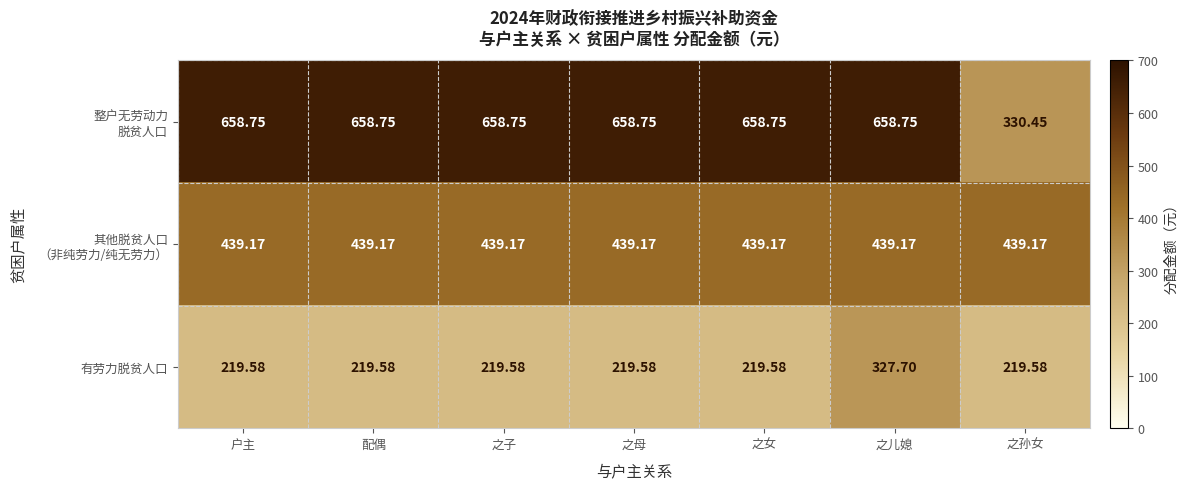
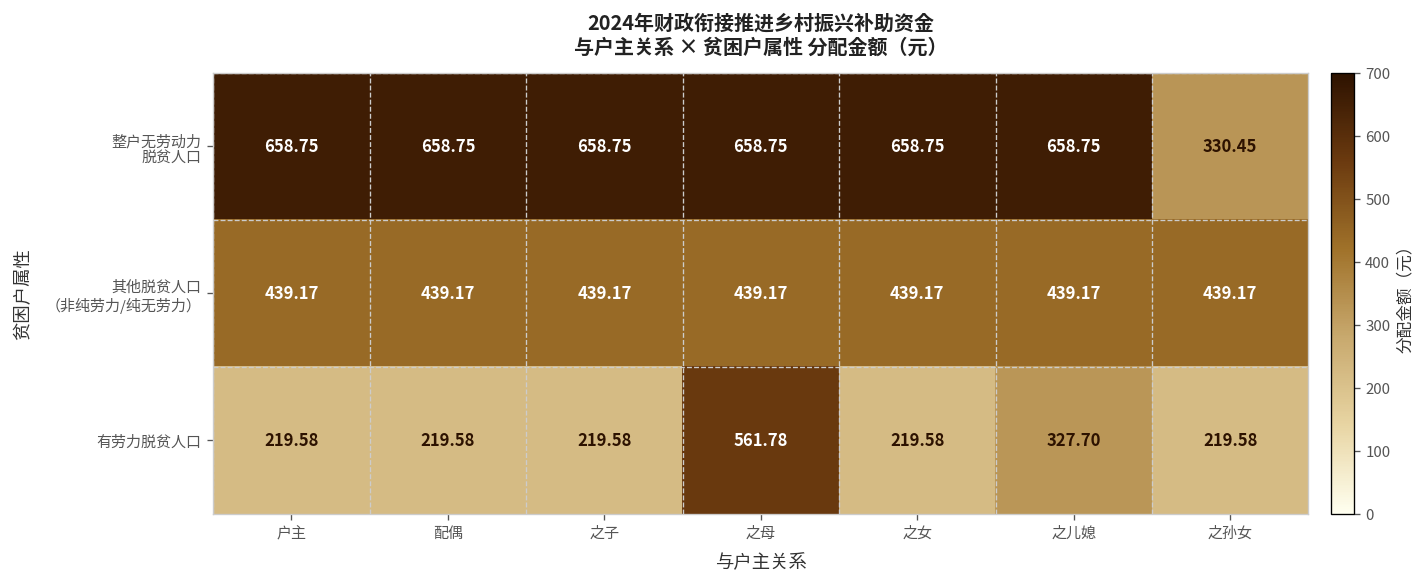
有劳力脱贫人口, 之母: 219.58 -> 561.78
